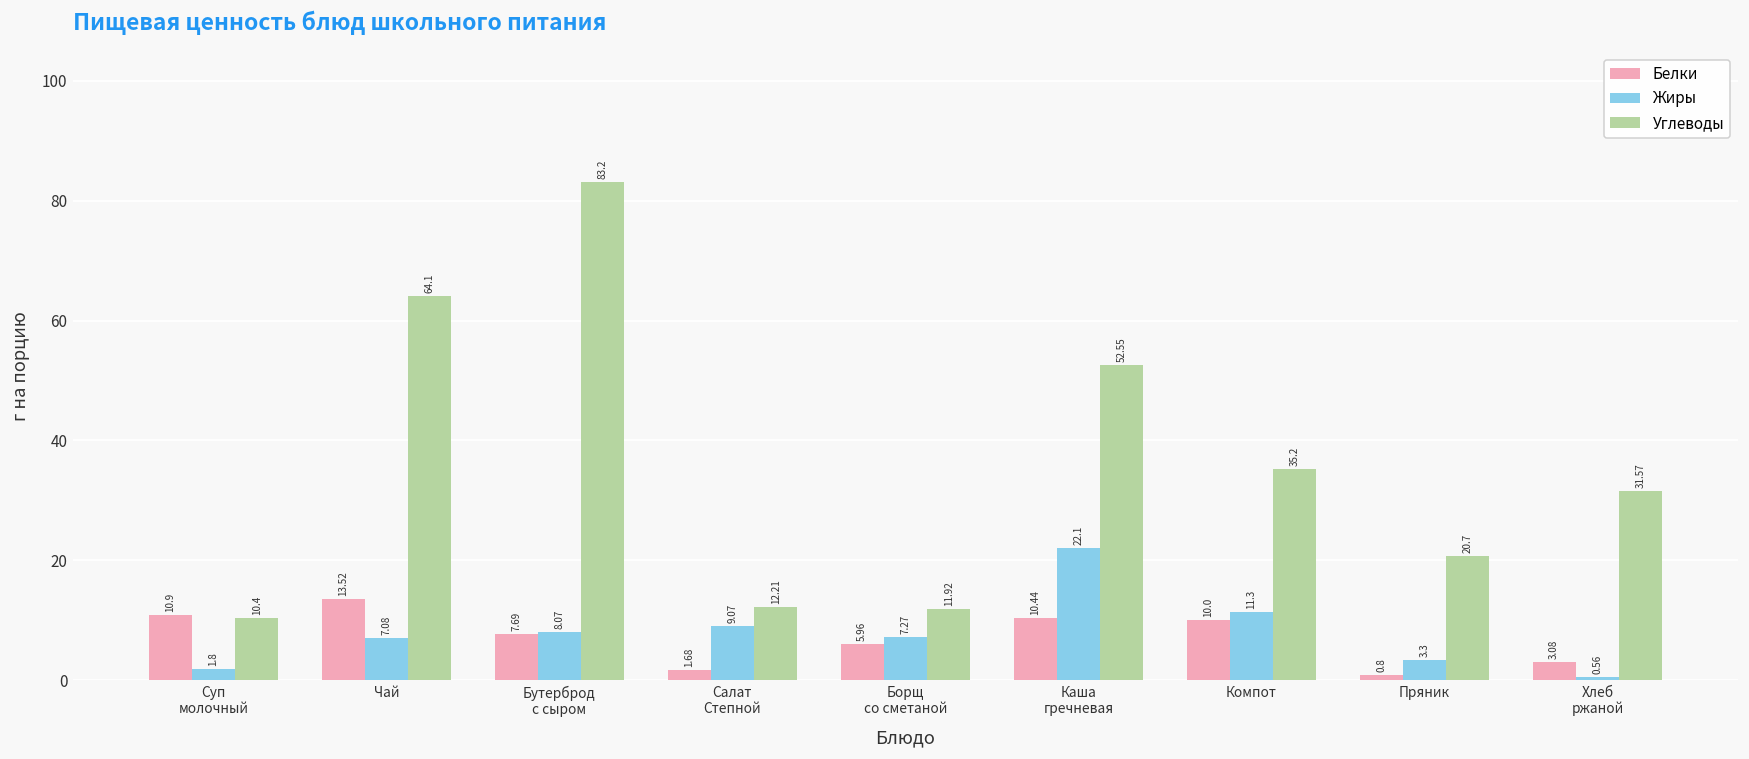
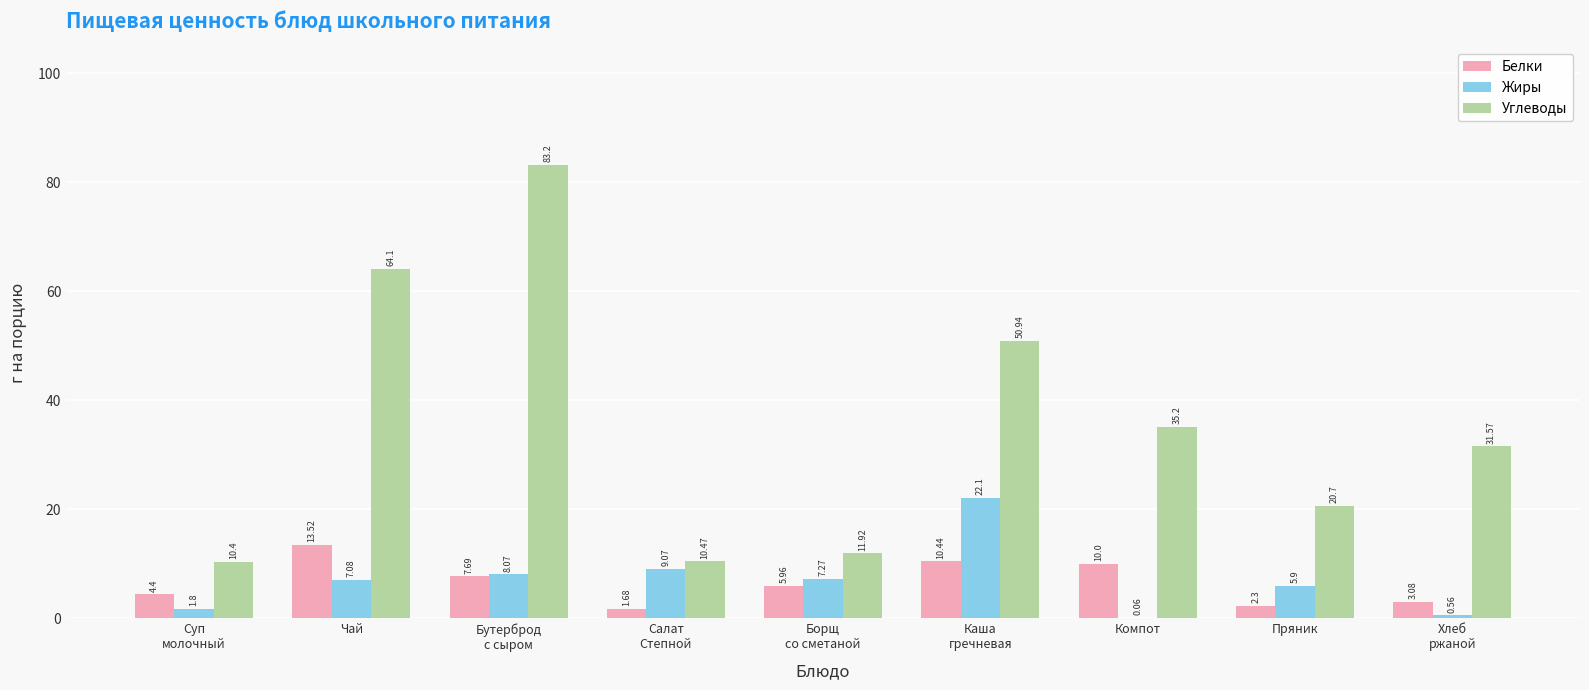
Белки, Суп молочный: 10.9 -> 4.4
Углеводы, Салат Степной: 12.21 -> 10.47
Углеводы, Каша гречневая: 52.55 -> 50.94
Жиры, Компот: 11.3 -> 0.06
Белки, Пряник: 0.8 -> 2.3
Жиры, Пряник: 3.3 -> 5.9
